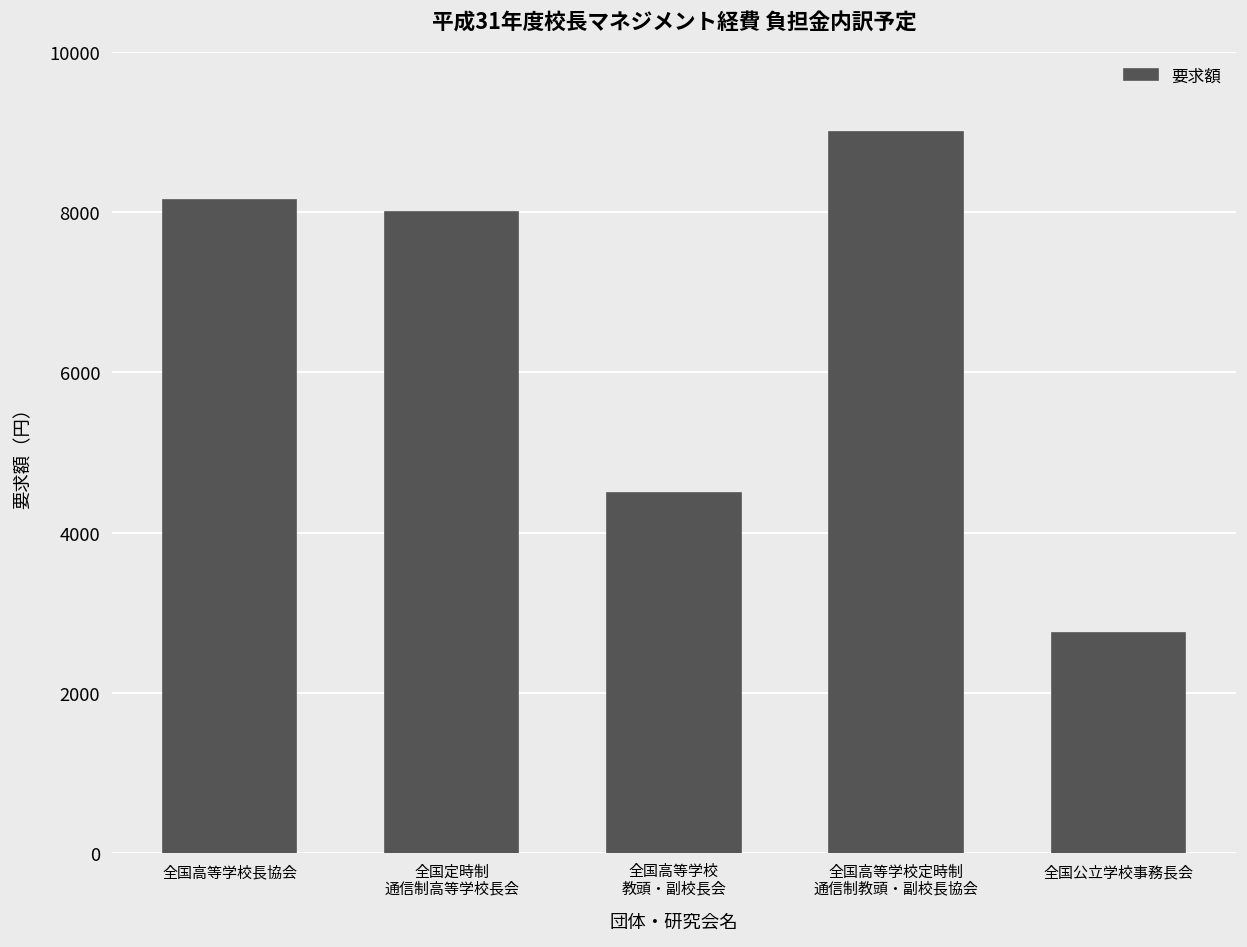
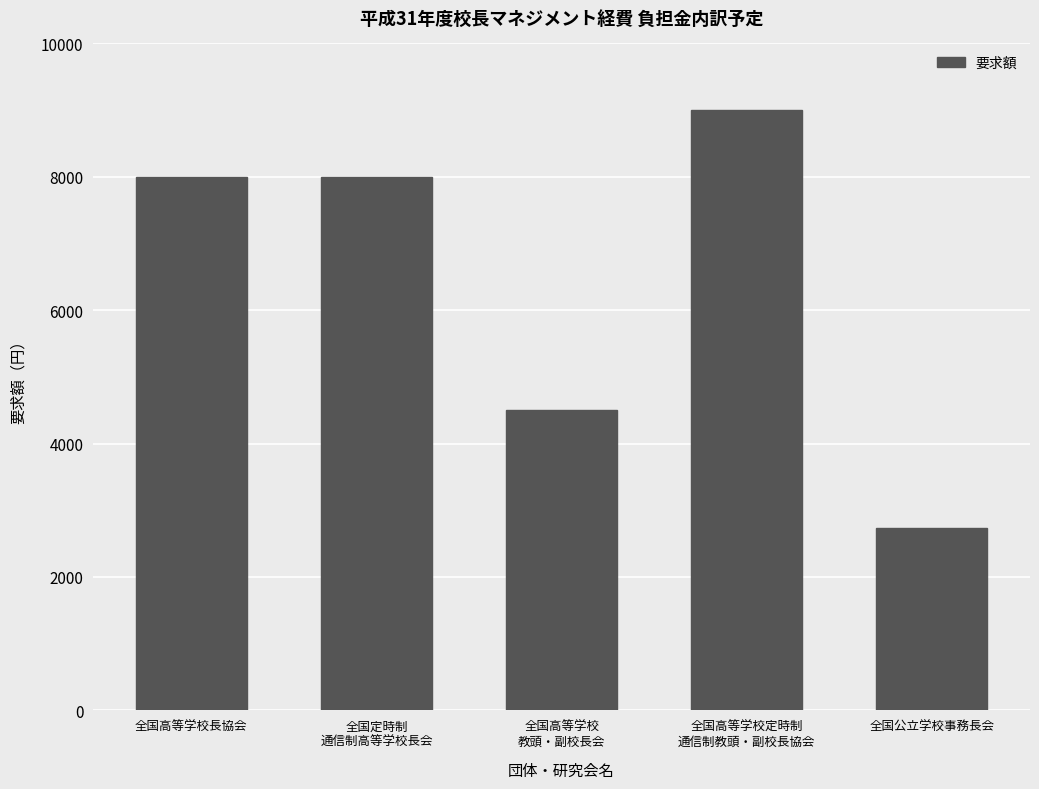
全国高等学校長協会: 8200 -> 8000
